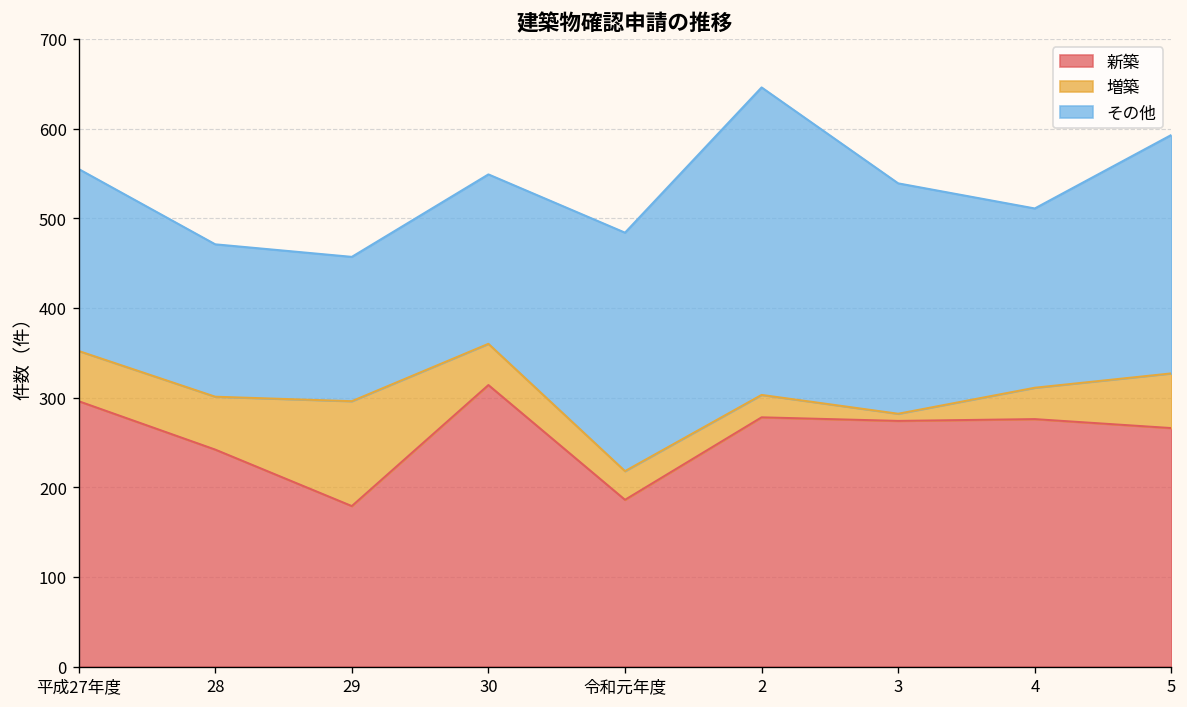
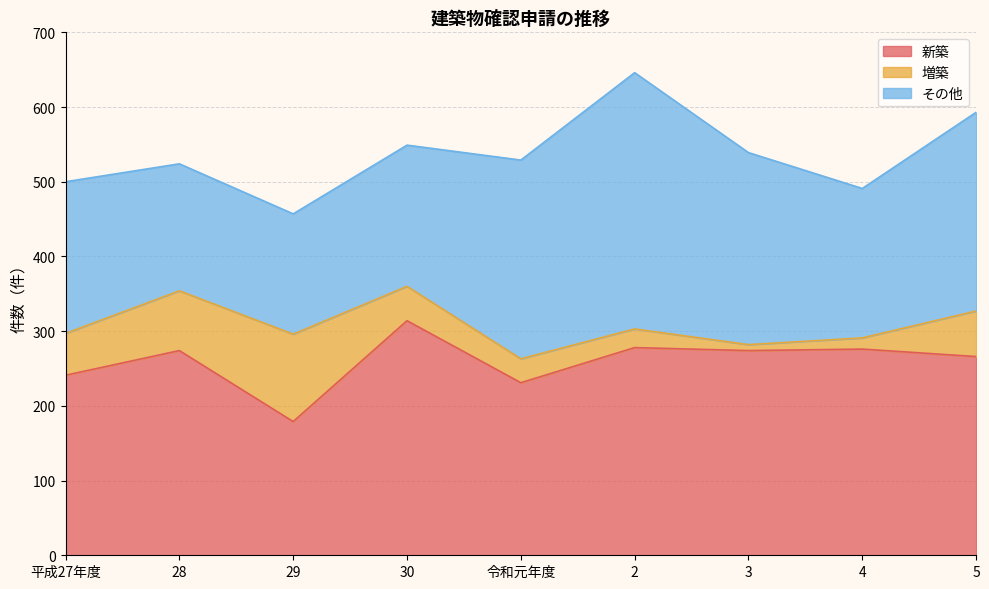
新築, 平成27年度: 300 -> 240
新築, 28: 240 -> 270
増築, 28: 60 -> 80
新築, 令和元年度: 190 -> 230
増築, 4: 40 -> 20
